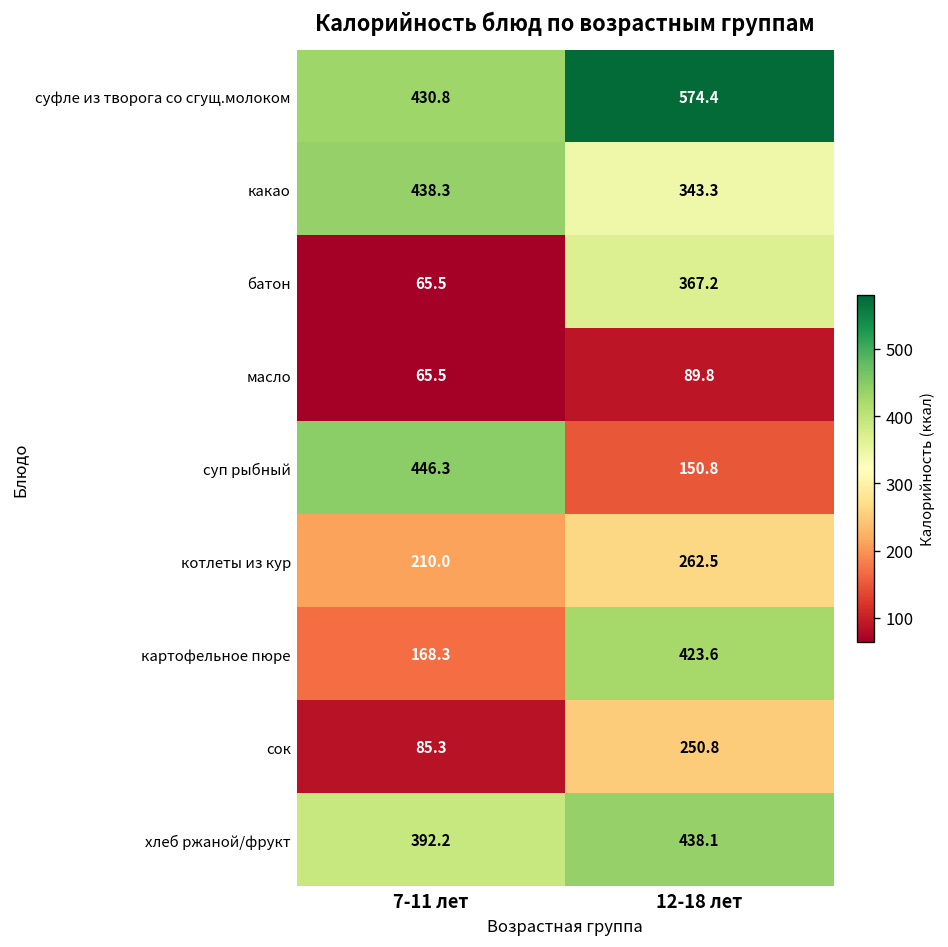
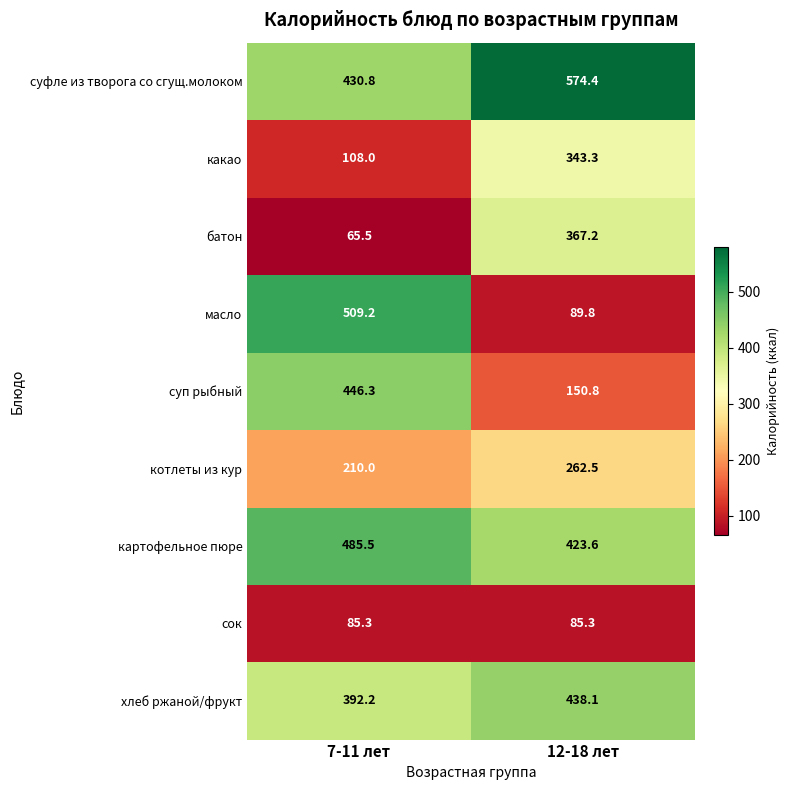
какао, 7-11 лет: 438.3 -> 108.0
масло, 7-11 лет: 65.5 -> 509.2
картофельное пюре, 7-11 лет: 168.3 -> 485.5
сок, 12-18 лет: 250.8 -> 85.3
